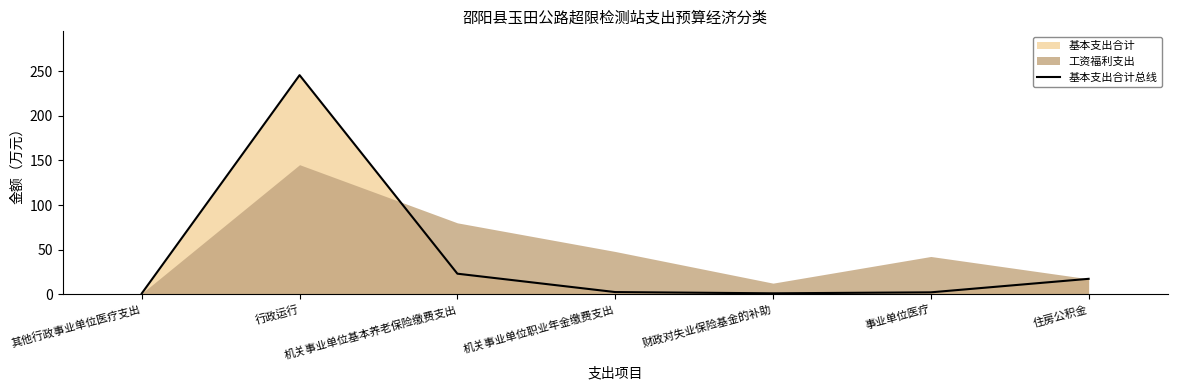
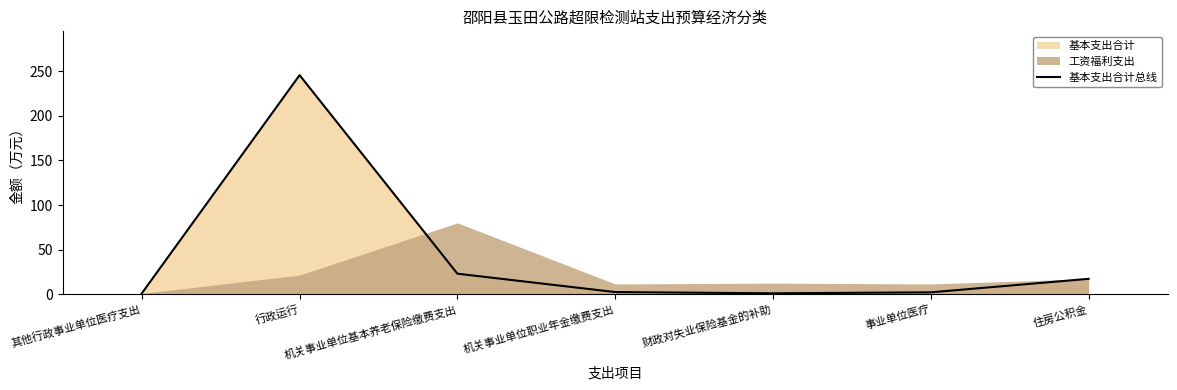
工资福利支出, 行政运行: 150 -> 20
工资福利支出, 机关事业单位职业年金缴费支出: 50 -> 10
工资福利支出, 事业单位医疗: 40 -> 10
